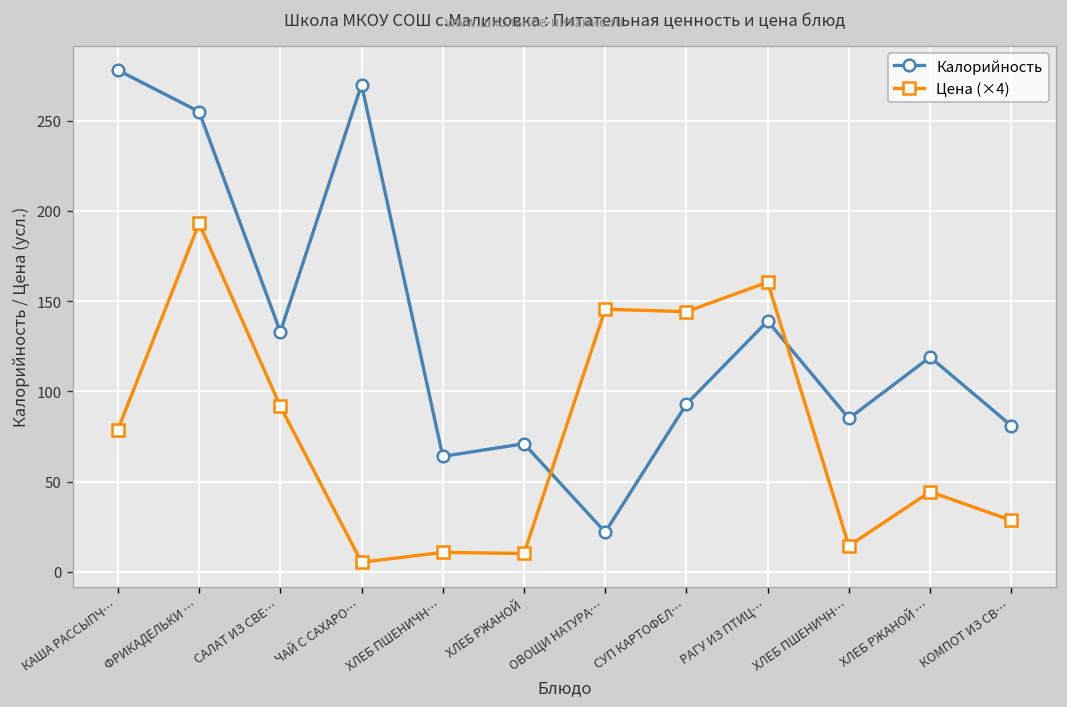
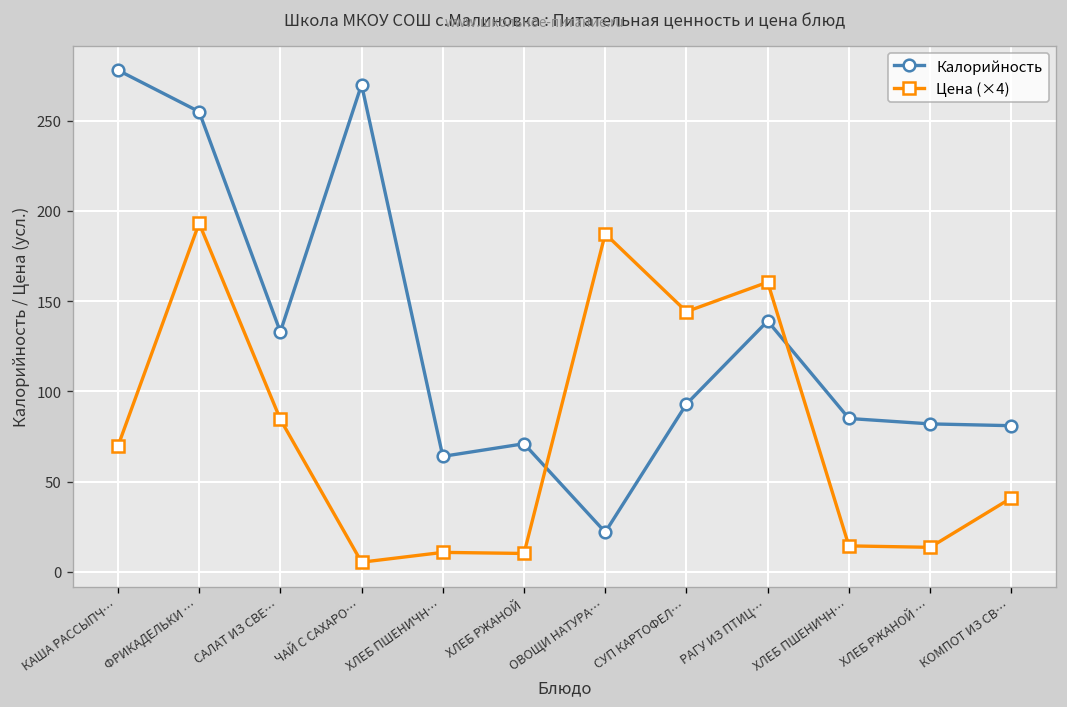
Цена (×4), КАША РАССЫПЧ…: 79 -> 70
Цена (×4), САЛАТ ИЗ СВЕ…: 92 -> 85
Цена (×4), ОВОЩИ НАТУРА…: 146 -> 187
Калорийность, ХЛЕБ РЖАНОЙ …: 119 -> 82
Цена (×4), ХЛЕБ РЖАНОЙ …: 44 -> 14
Цена (×4), КОМПОТ ИЗ СВ…: 29 -> 41
